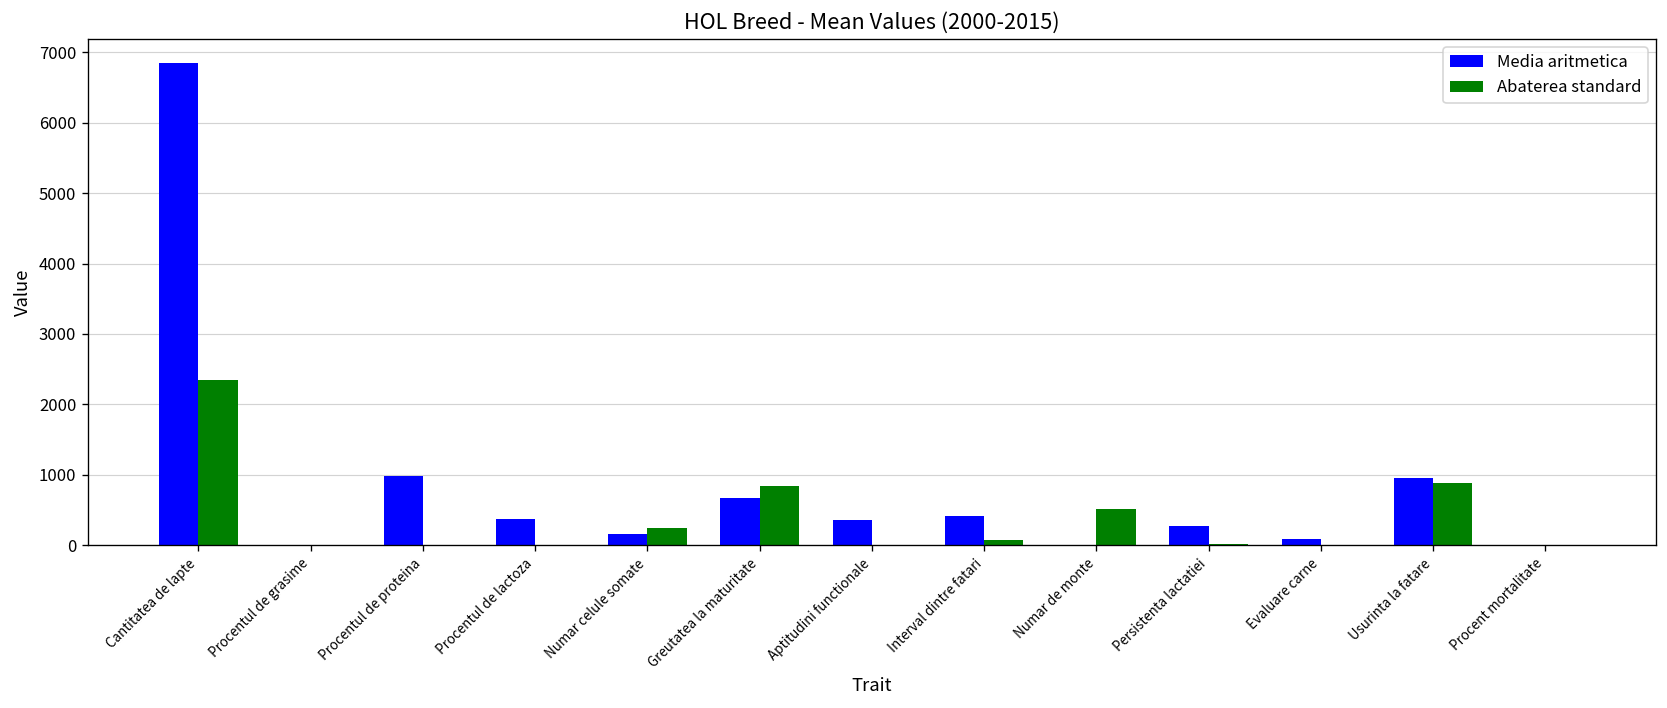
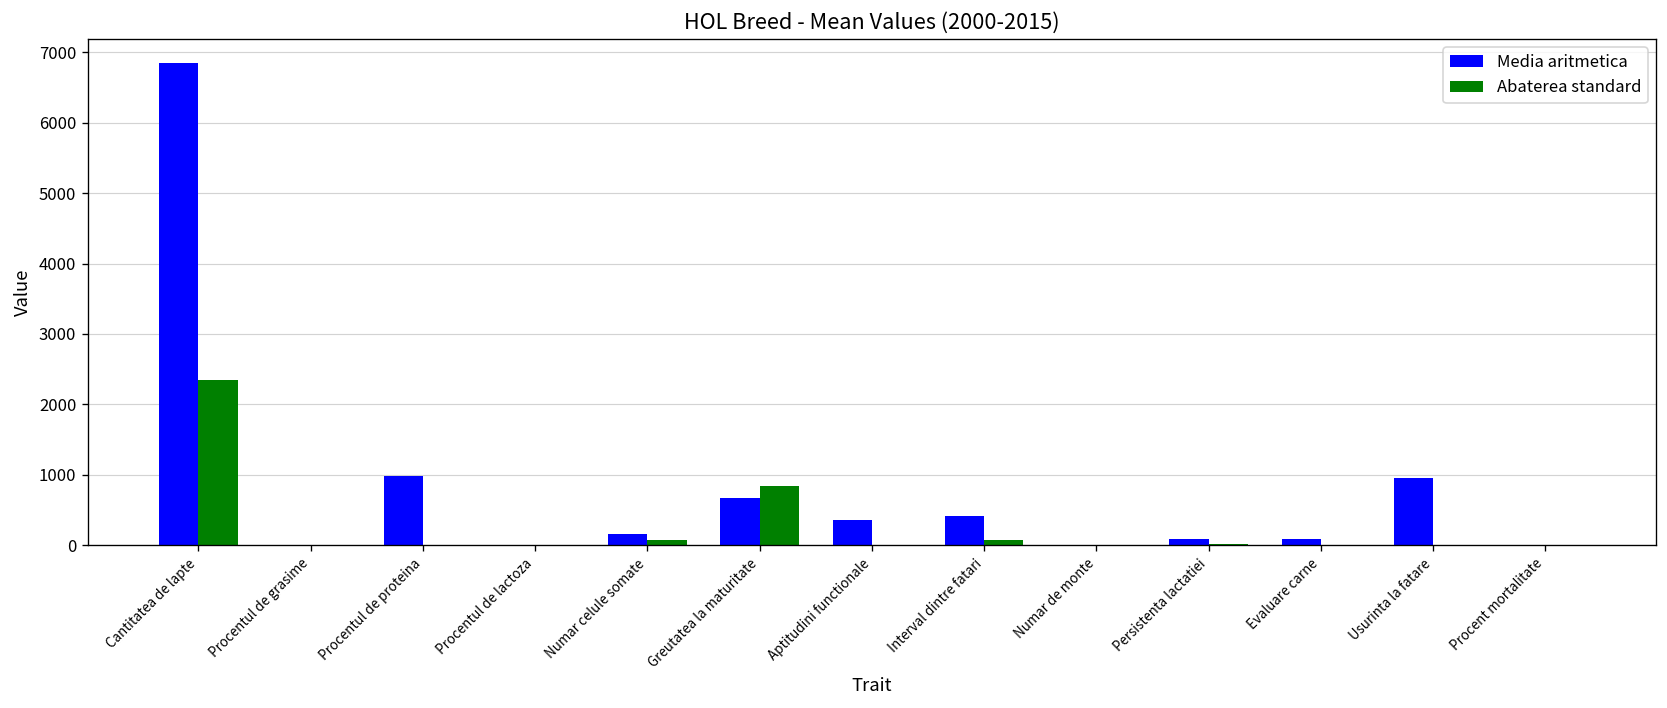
Media aritmetica, Procentul de lactoza: 400 -> 0
Abaterea standard, Numar celule somate: 200 -> 100
Abaterea standard, Numar de monte: 500 -> 0
Media aritmetica, Persistenta lactatiei: 300 -> 100
Abaterea standard, Usurinta la fatare: 900 -> 0
